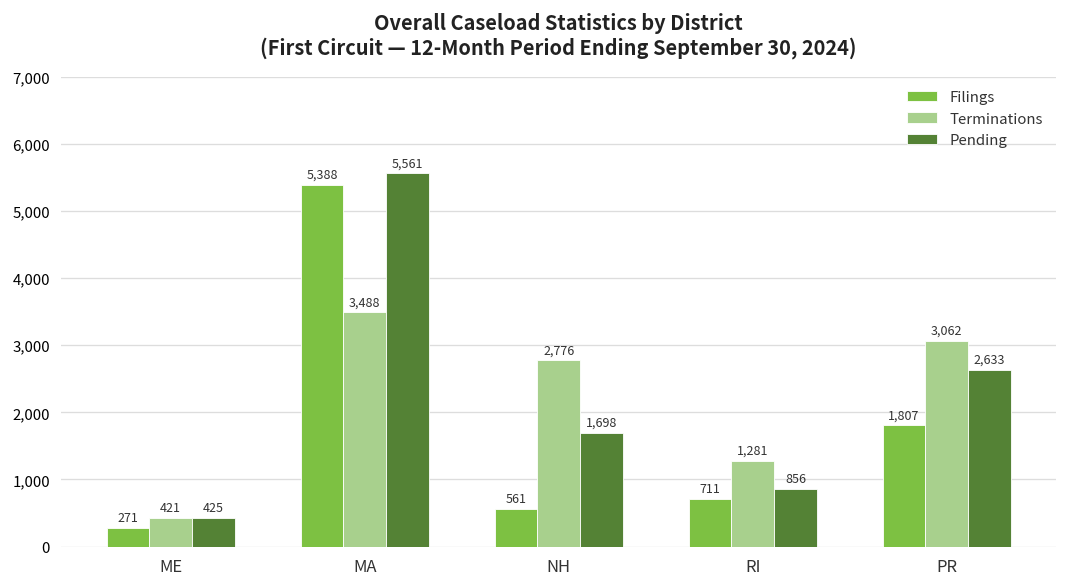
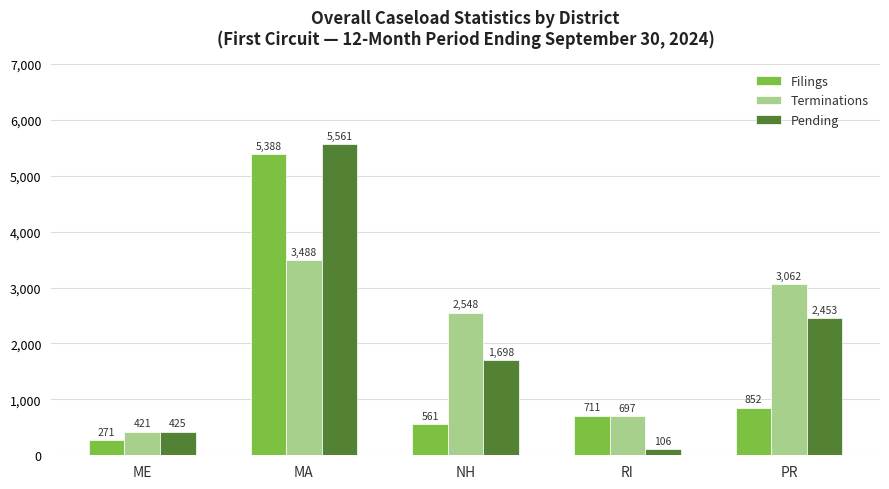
Terminations, NH: 2,776 -> 2,548
Terminations, RI: 1,281 -> 697
Pending, RI: 856 -> 106
Filings, PR: 1,807 -> 852
Pending, PR: 2,633 -> 2,453
